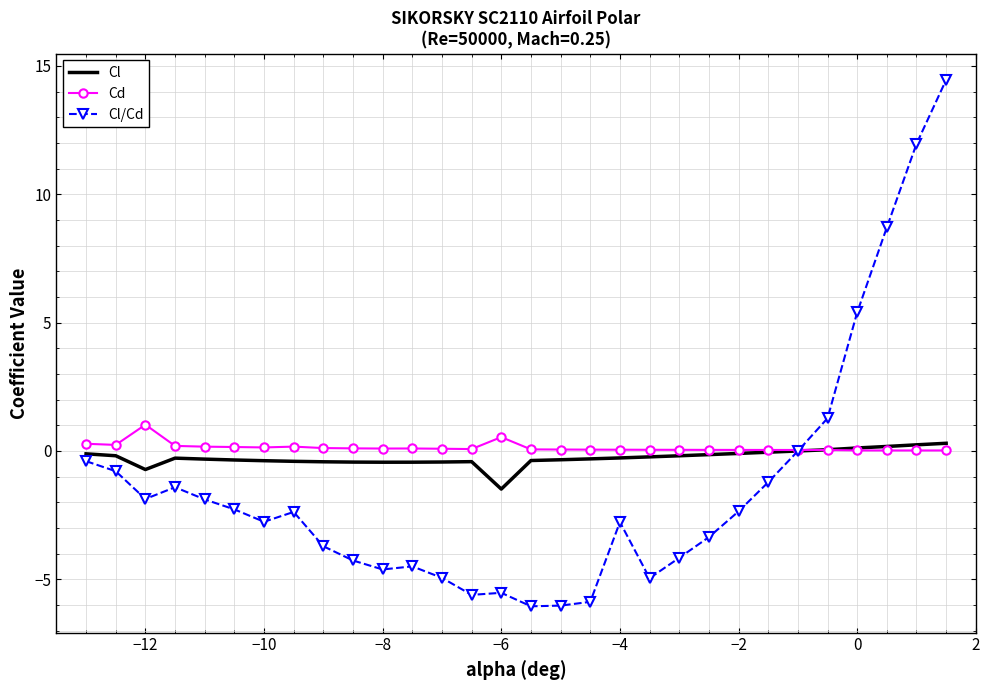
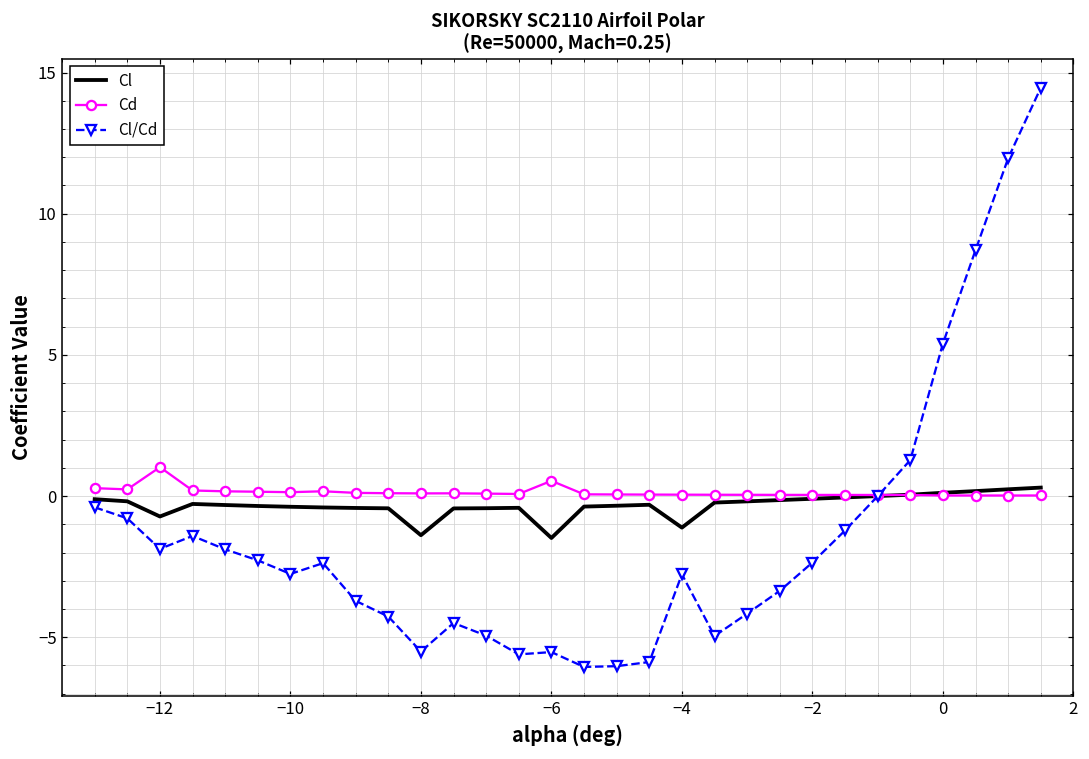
Cl, −8: -0.4 -> -1.4
Cl/Cd, −8: -4.6 -> -5.5
Cl, −4: -0.3 -> -1.1
